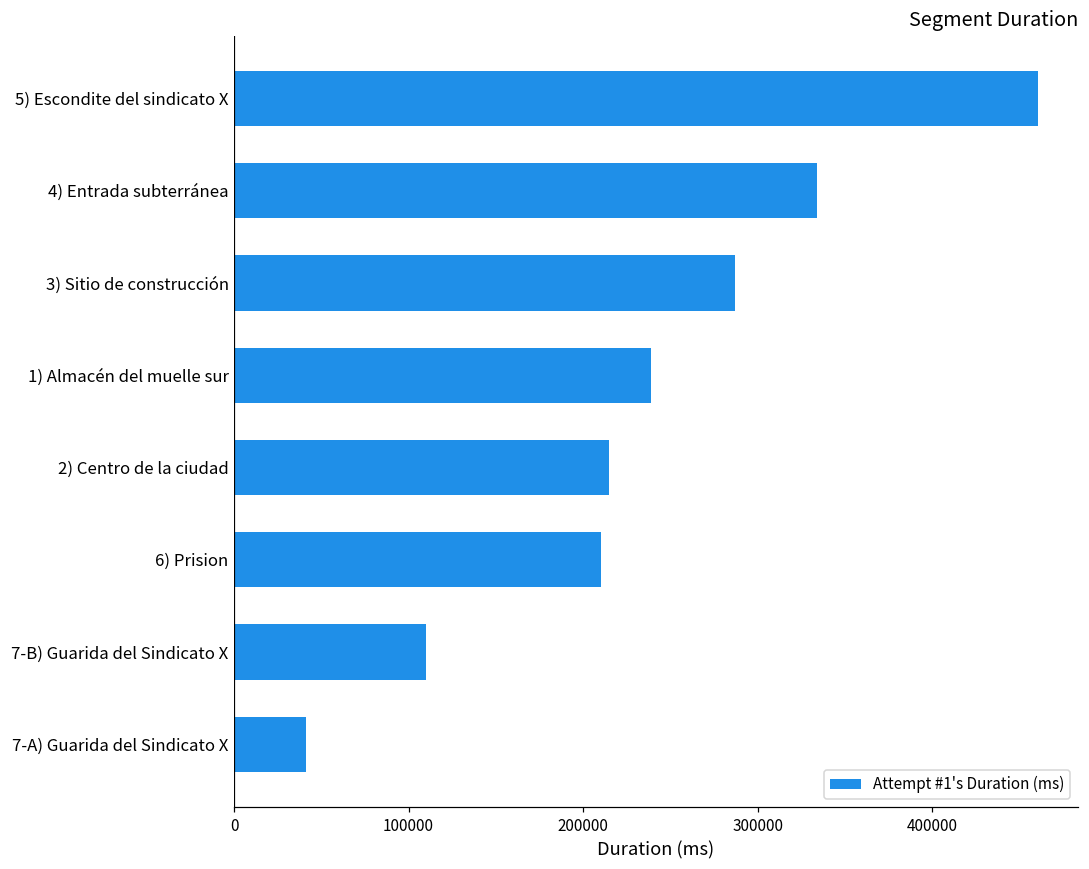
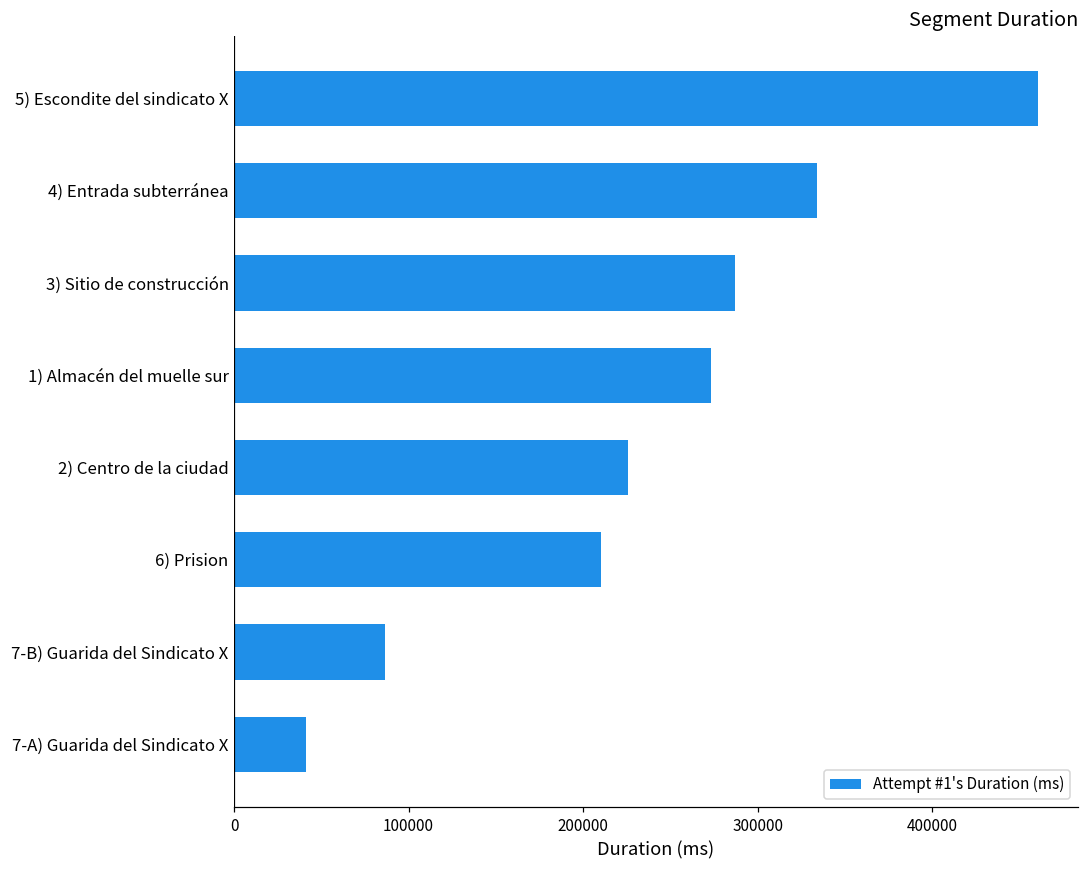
1) Almacén del muelle sur: 239000 -> 273000
2) Centro de la ciudad: 215000 -> 226000
7-B) Guarida del Sindicato X: 110000 -> 87000
